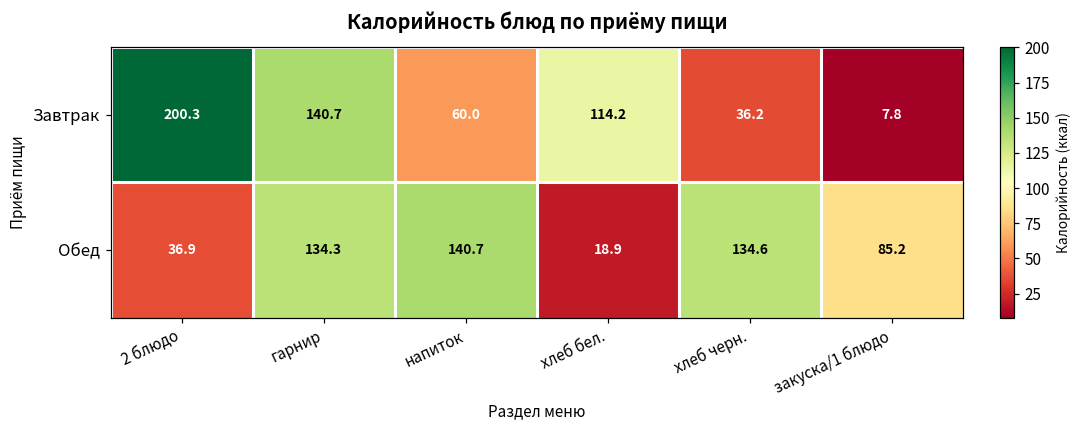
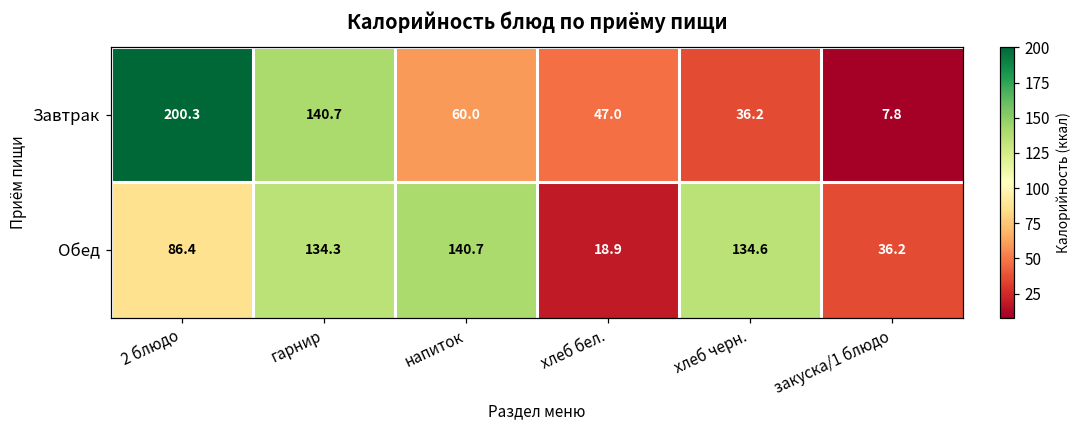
Завтрак, хлеб бел.: 114.2 -> 47.0
Обед, 2 блюдо: 36.9 -> 86.4
Обед, закуска/1 блюдо: 85.2 -> 36.2
